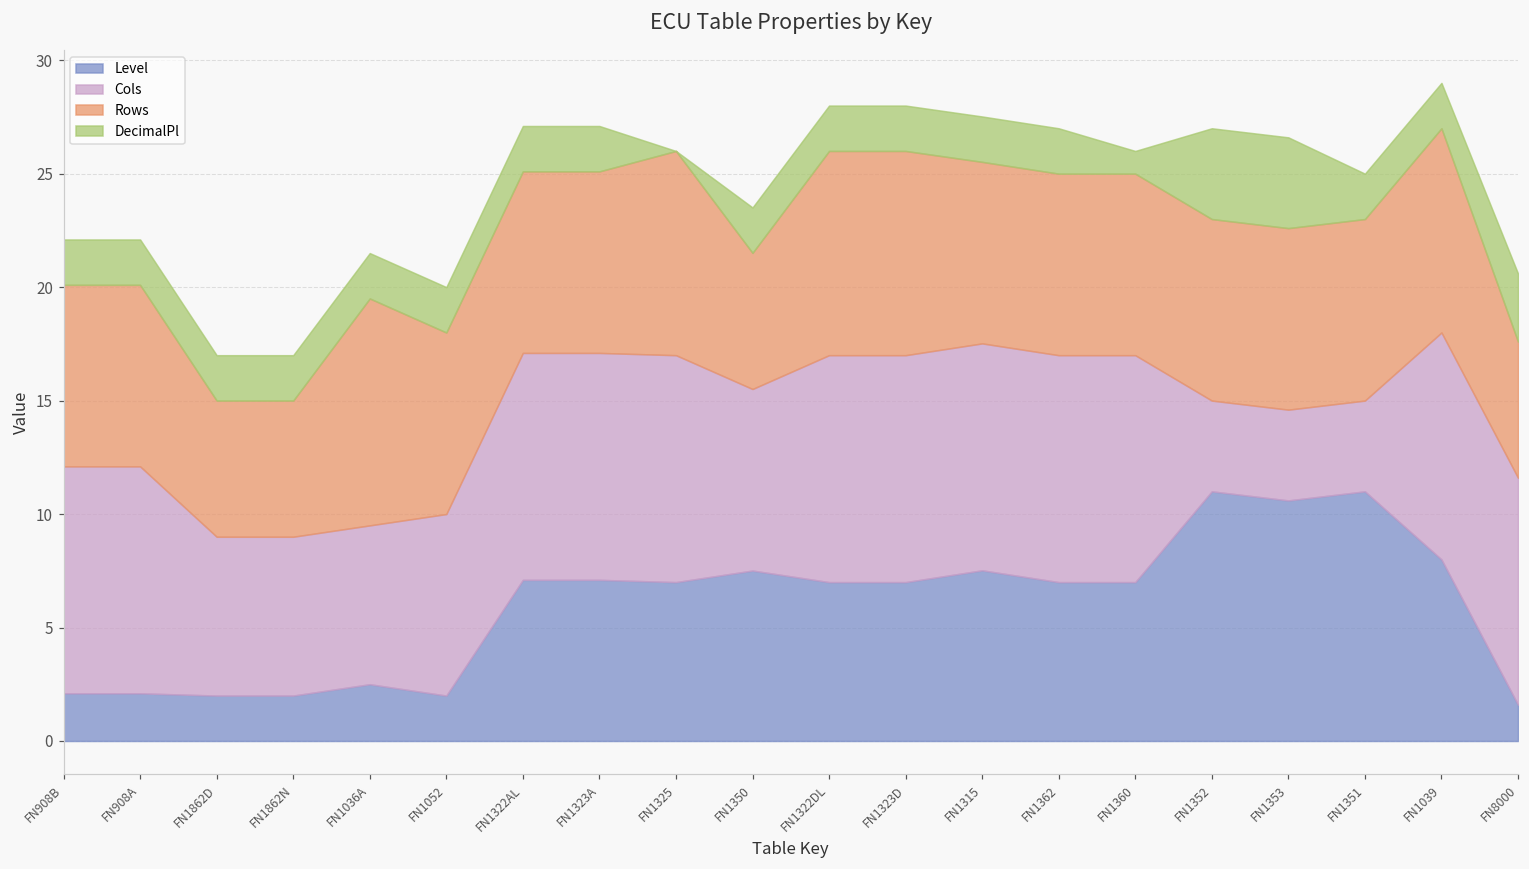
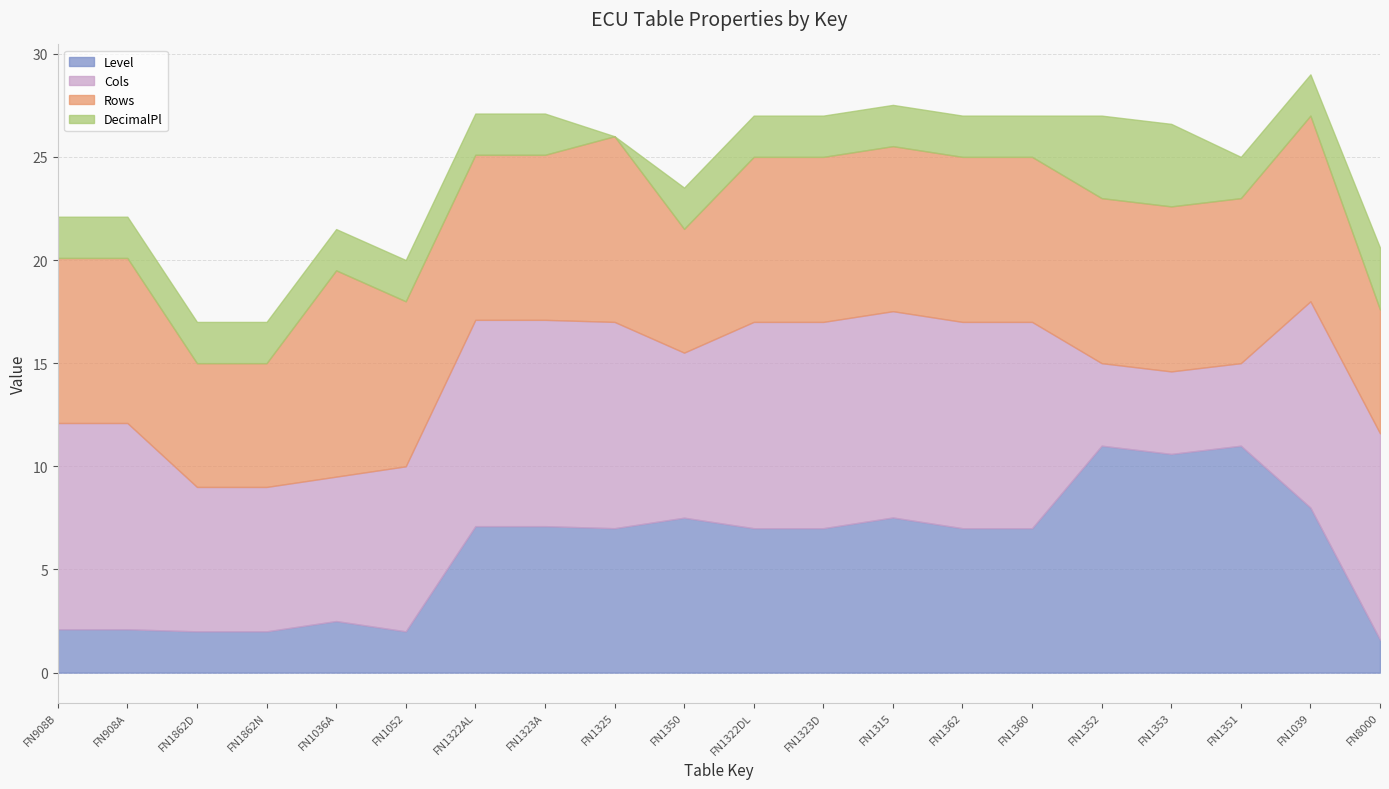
Rows, FN1322DL: 9 -> 8
Rows, FN1323D: 9 -> 8
DecimalPl, FN1360: 1 -> 2
